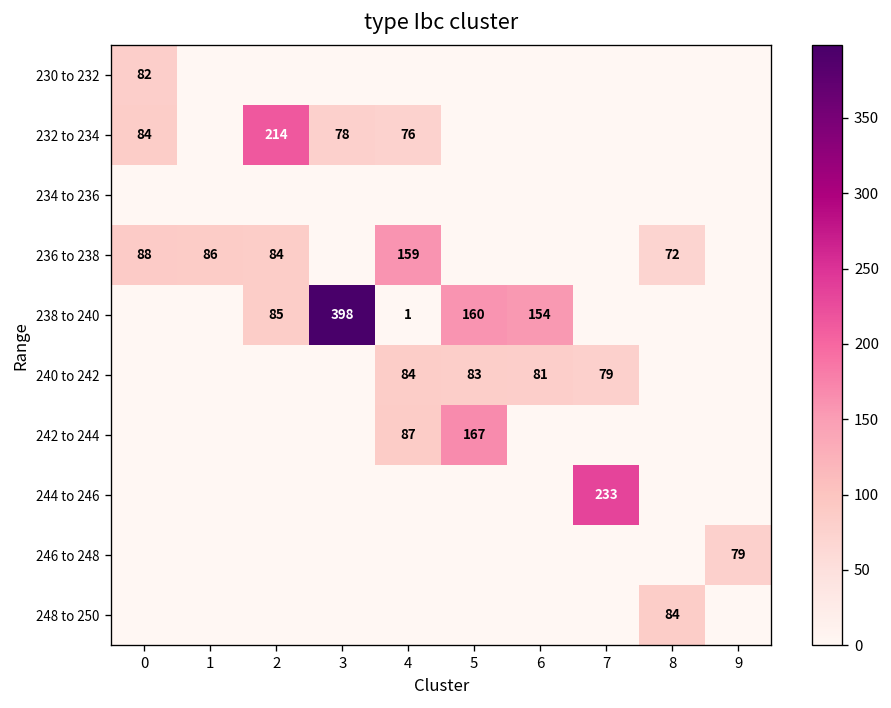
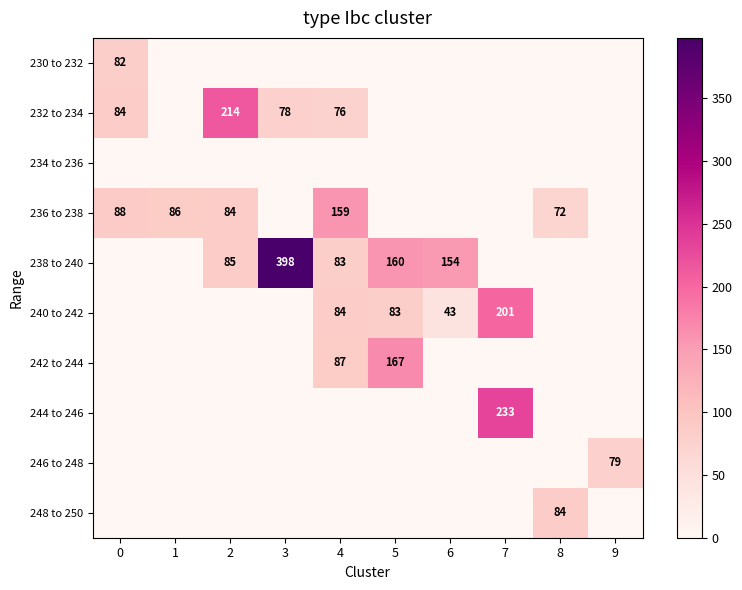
238 to 240, 4: 1 -> 83
240 to 242, 6: 81 -> 43
240 to 242, 7: 79 -> 201
